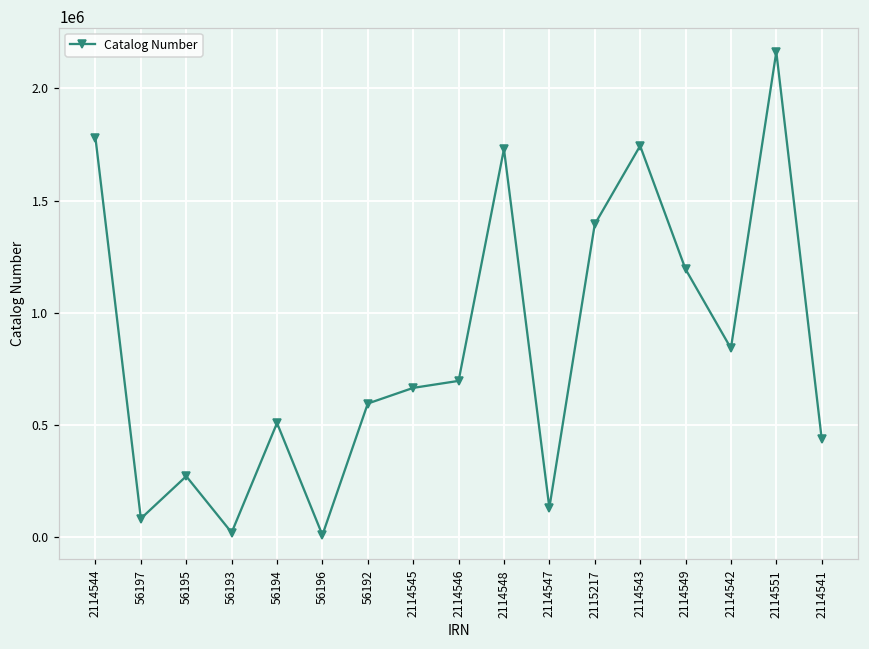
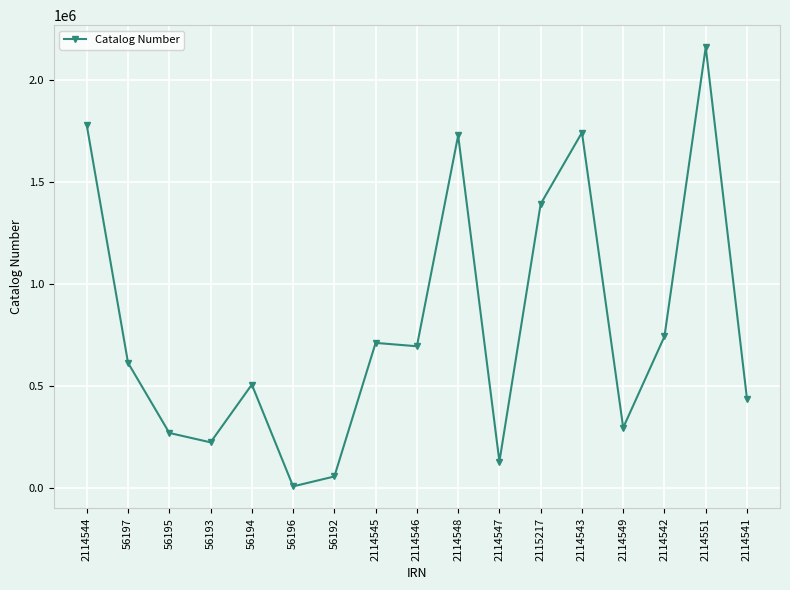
56197: 80000 -> 620000
56193: 20000 -> 230000
56192: 600000 -> 60000
2114545: 670000 -> 710000
2114549: 1190000 -> 300000
2114542: 840000 -> 740000
